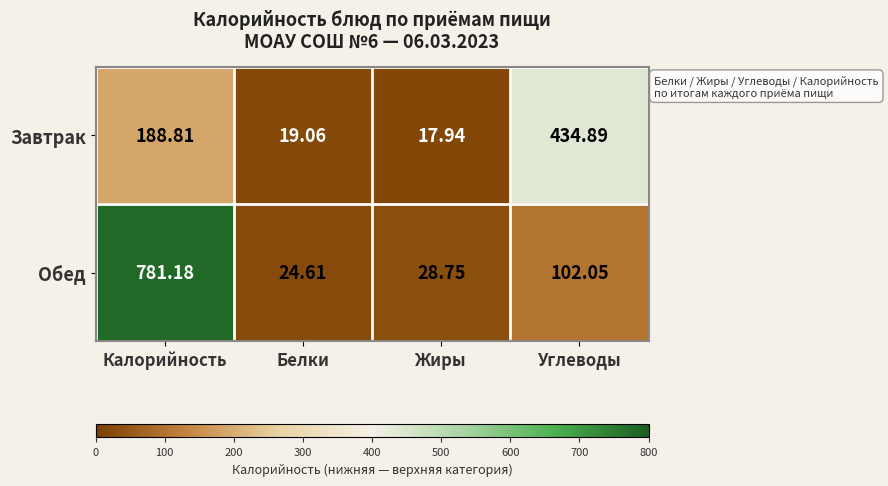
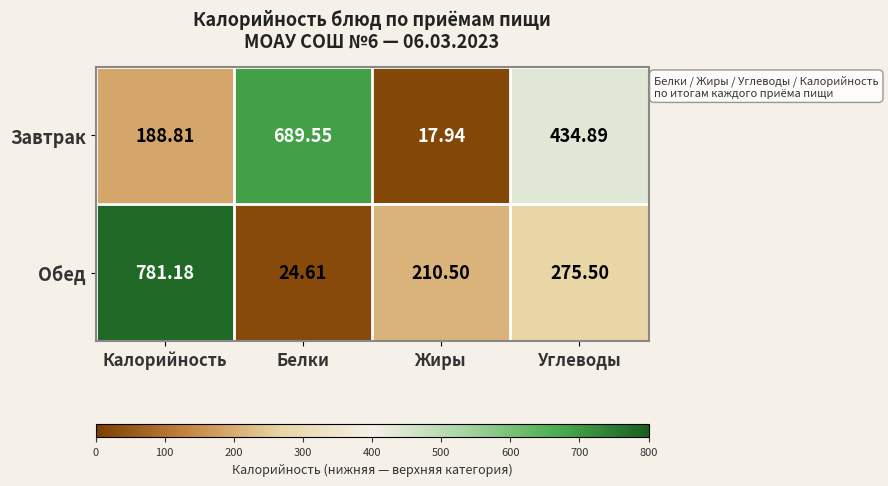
Завтрак, Белки: 19.06 -> 689.55
Обед, Жиры: 28.75 -> 210.50
Обед, Углеводы: 102.05 -> 275.50
